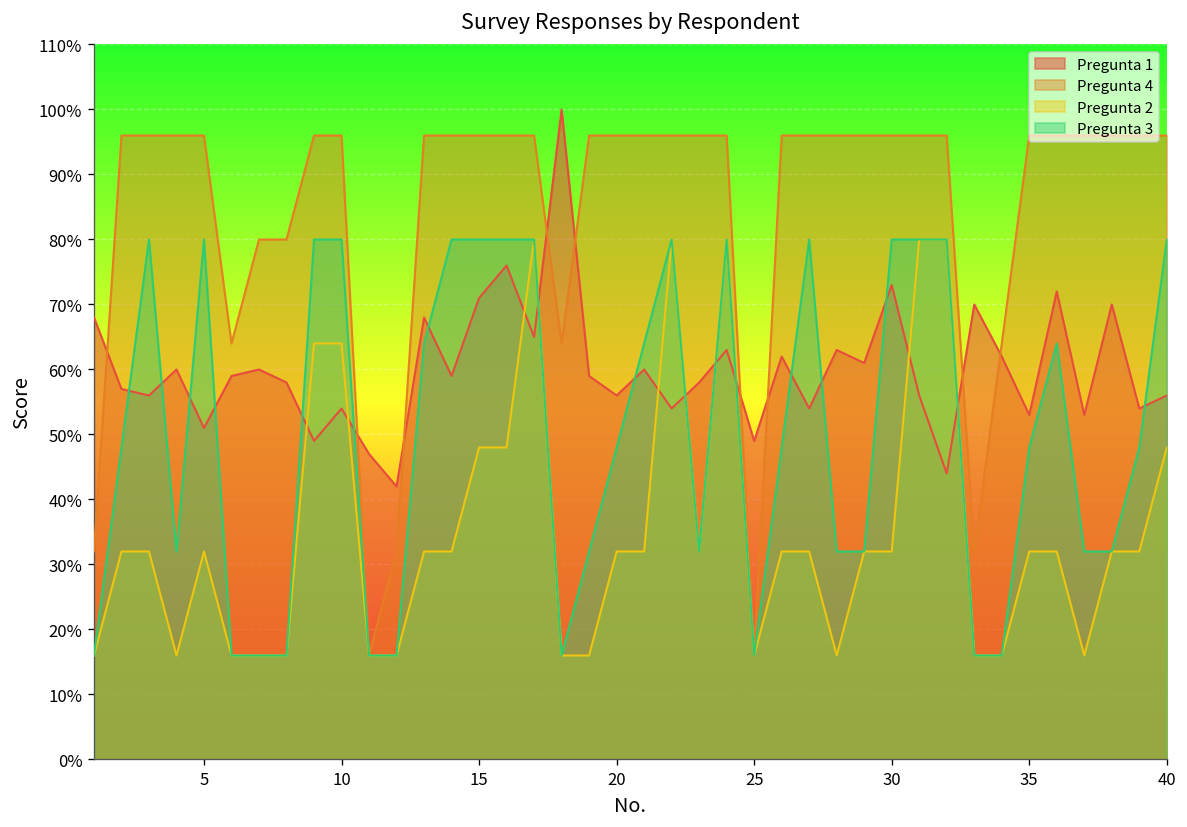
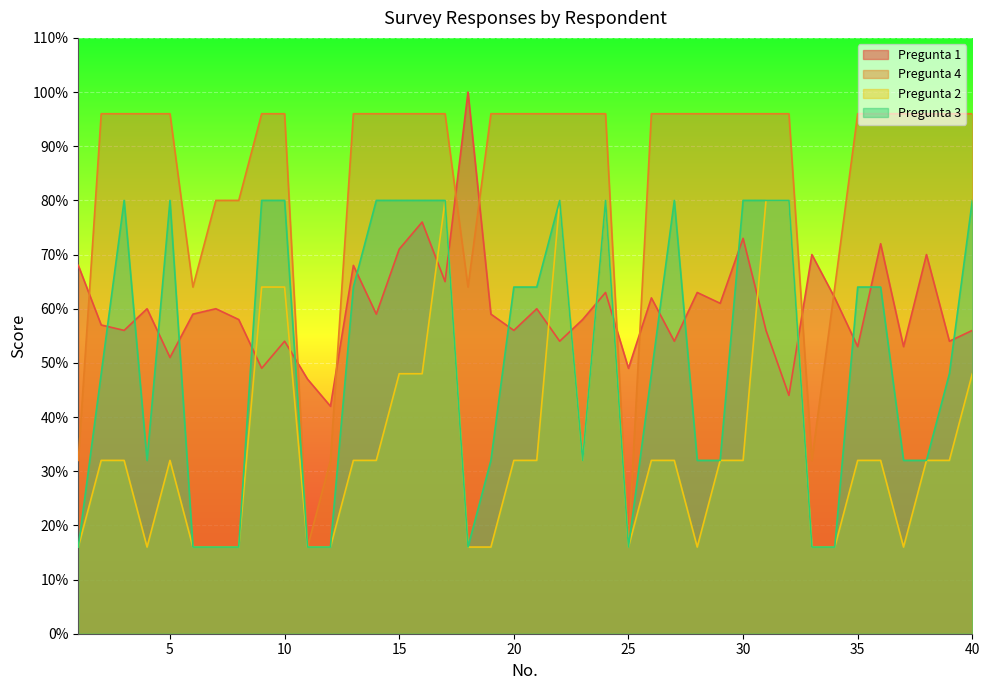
Pregunta 3, 20: 48% -> 64%
Pregunta 3, 35: 48% -> 64%
